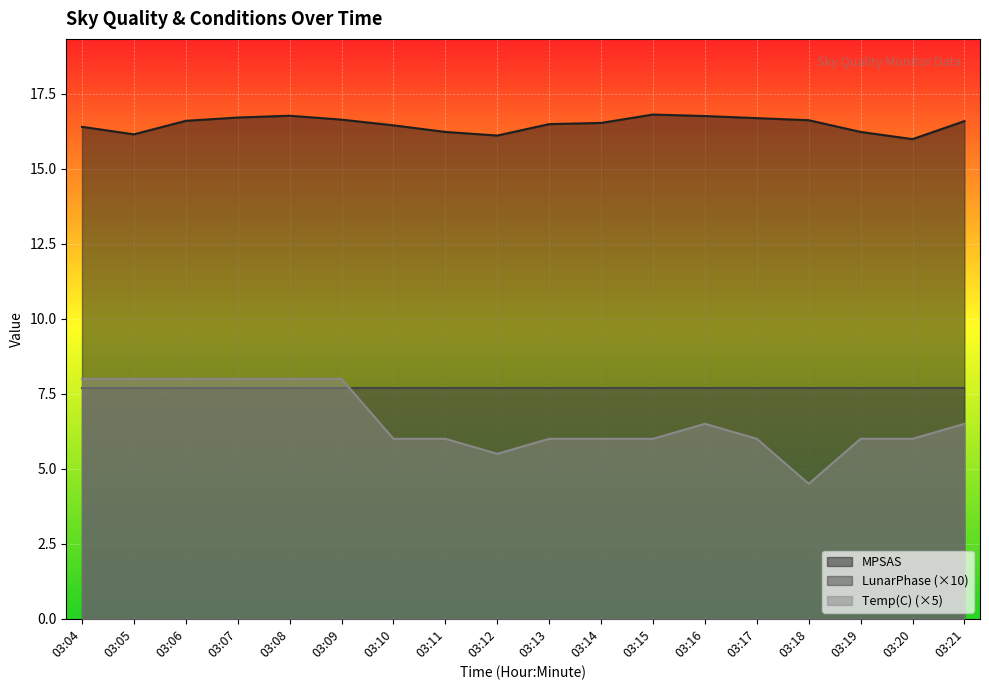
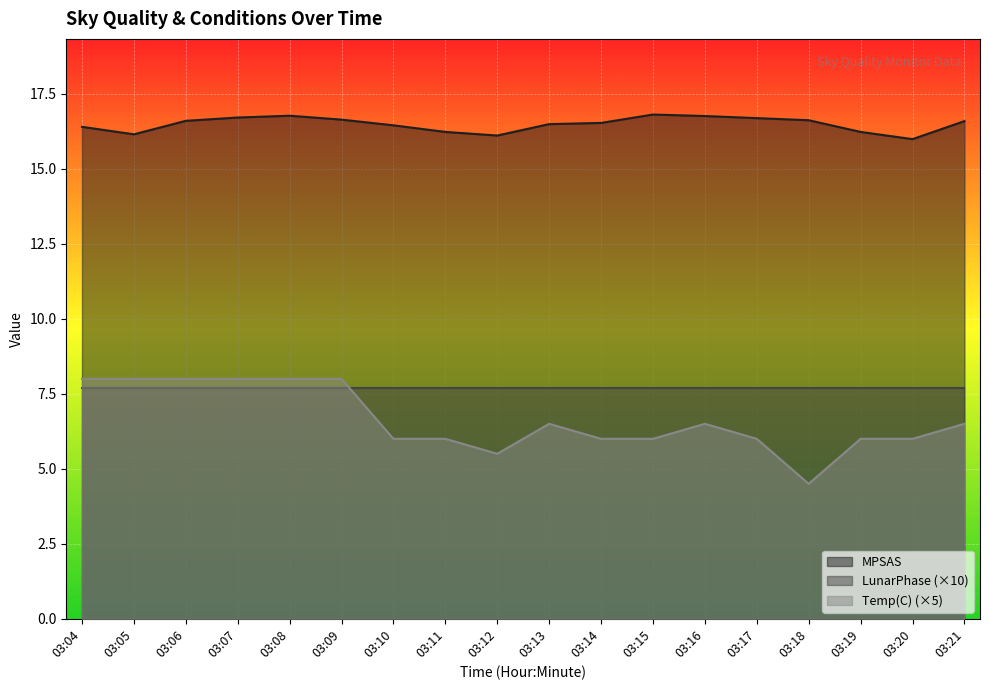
Temp(C) (×5), 03:13: 6.0 -> 6.5
